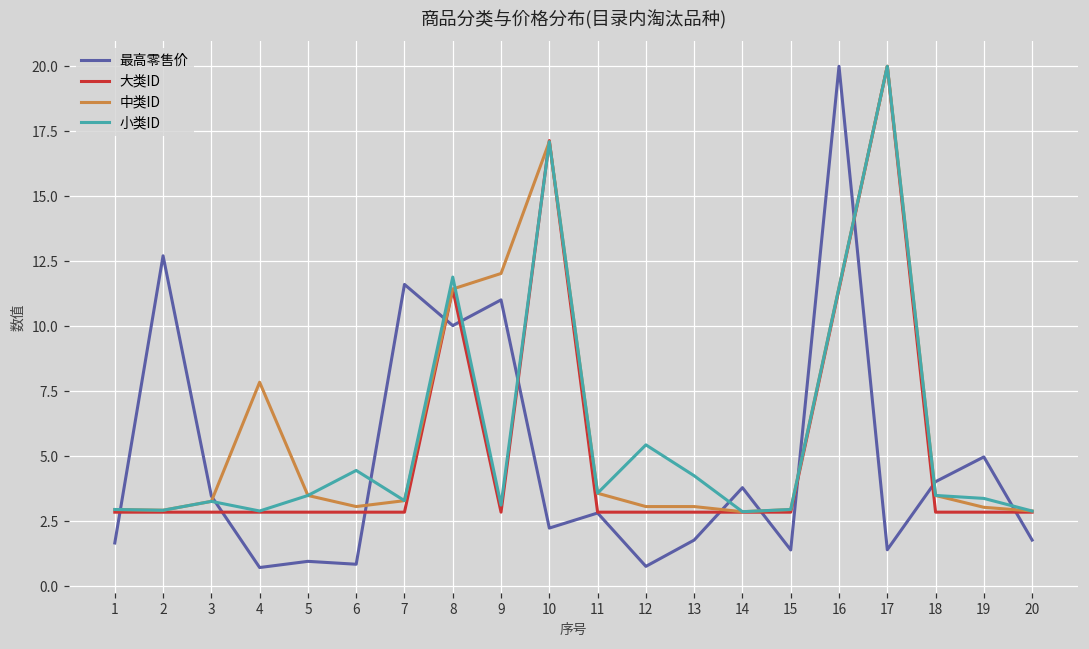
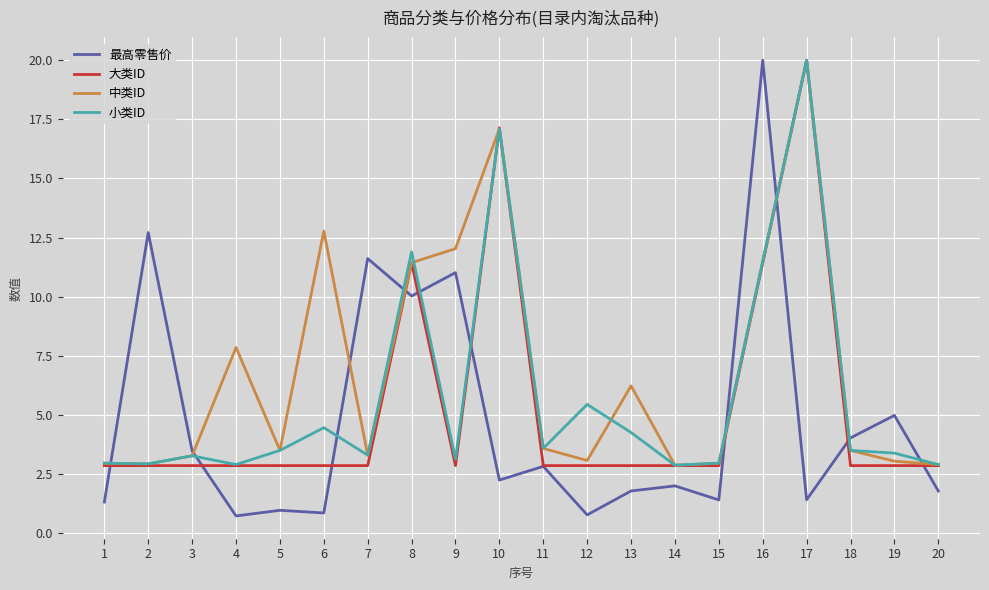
最高零售价, 1: 1.7 -> 1.3
中类ID, 6: 3.1 -> 12.8
中类ID, 13: 3.1 -> 6.2
最高零售价, 14: 3.8 -> 2.0
